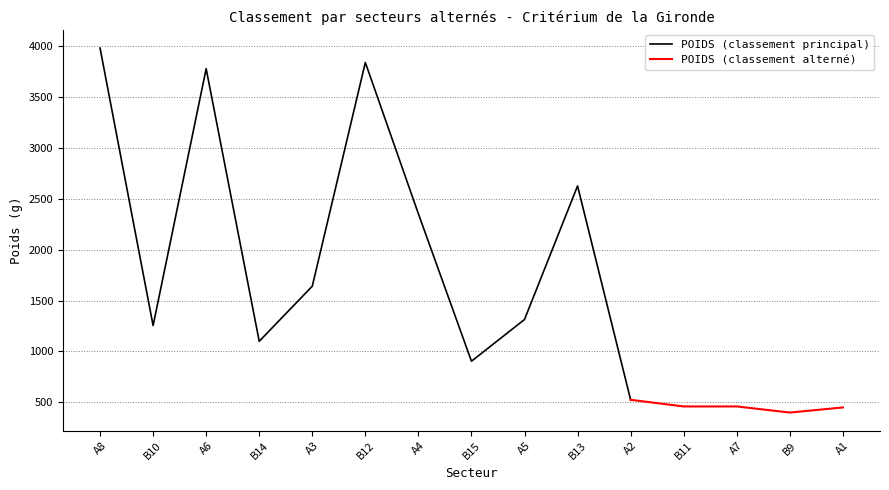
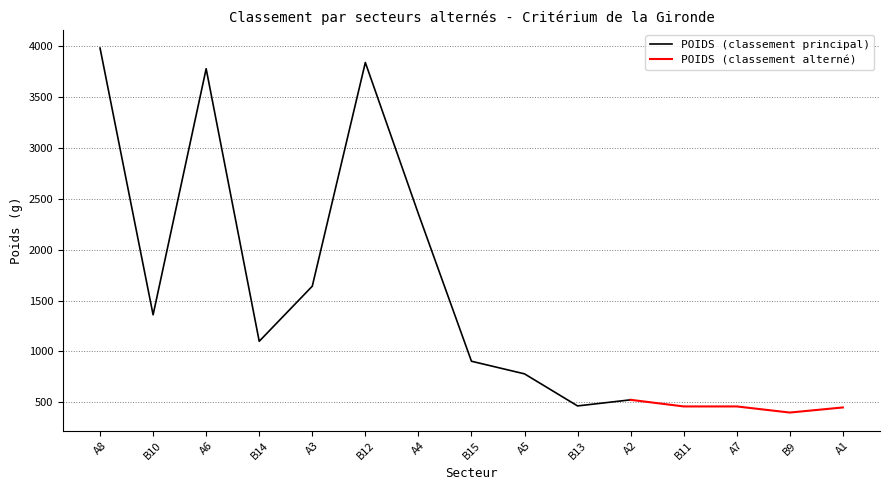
POIDS (classement principal), B10: 1250 -> 1360
POIDS (classement principal), A5: 1310 -> 780
POIDS (classement principal), B13: 2630 -> 470
